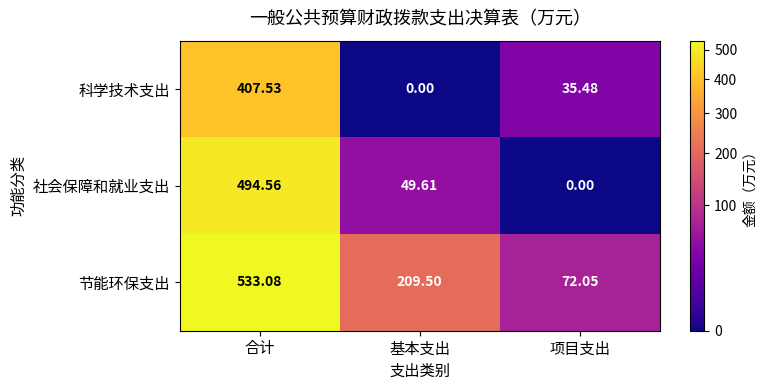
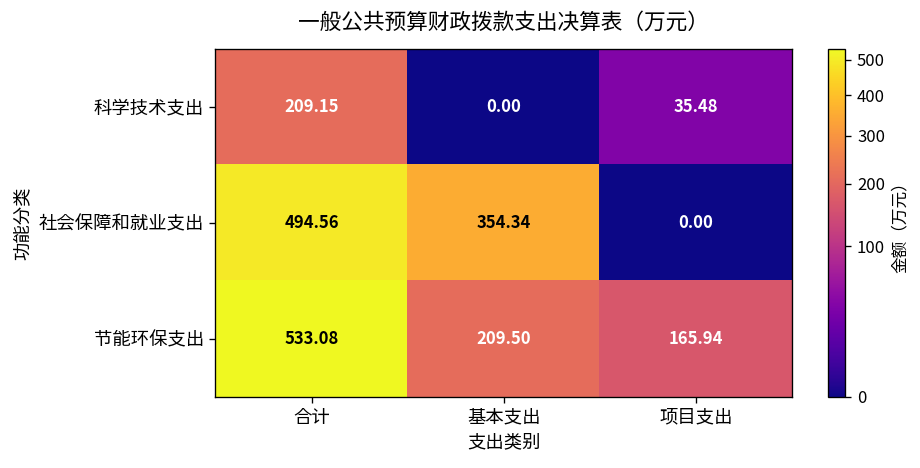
科学技术支出, 合计: 407.53 -> 209.15
社会保障和就业支出, 基本支出: 49.61 -> 354.34
节能环保支出, 项目支出: 72.05 -> 165.94
